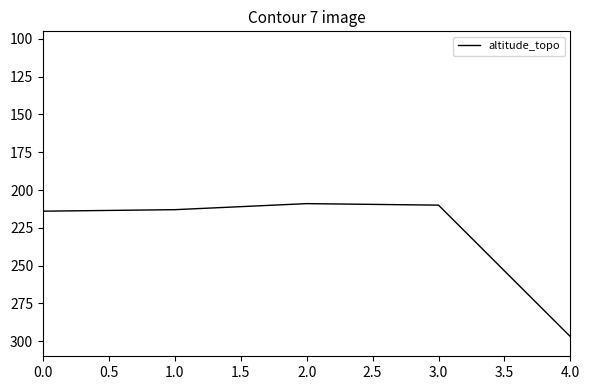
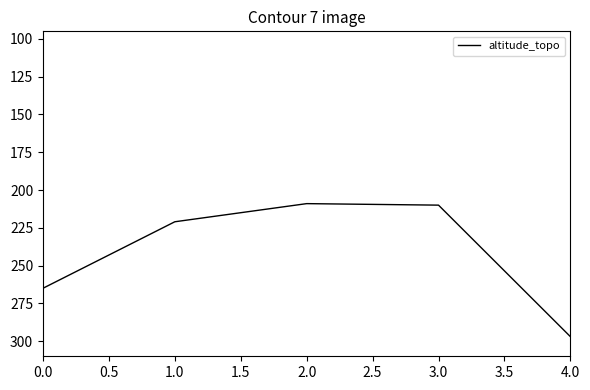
0.0: 214 -> 265
1.0: 213 -> 221
